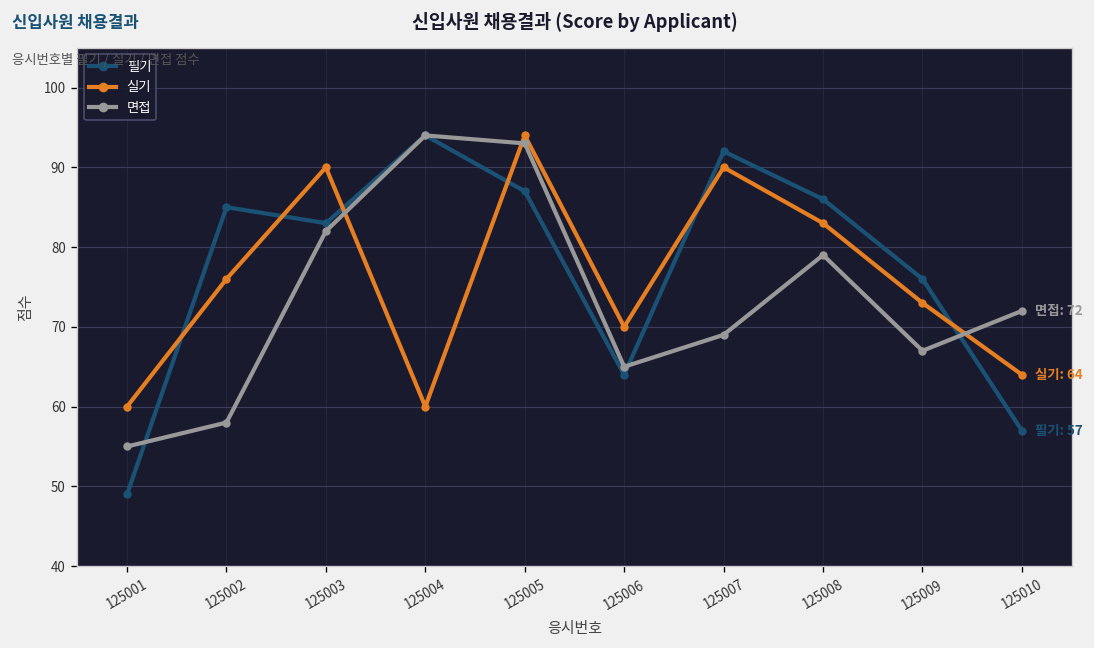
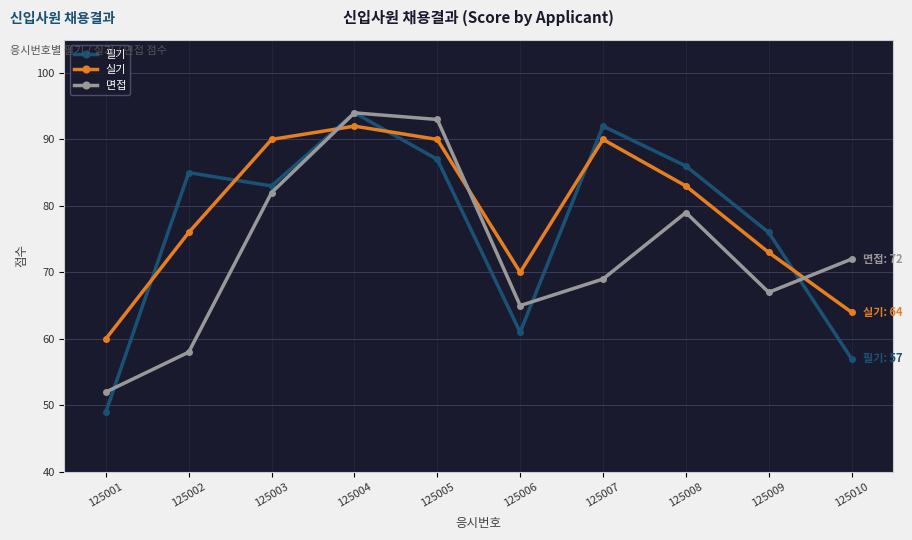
면접, 125001: 55 -> 52
실기, 125004: 60 -> 92
실기, 125005: 94 -> 90
필기, 125006: 64 -> 61
